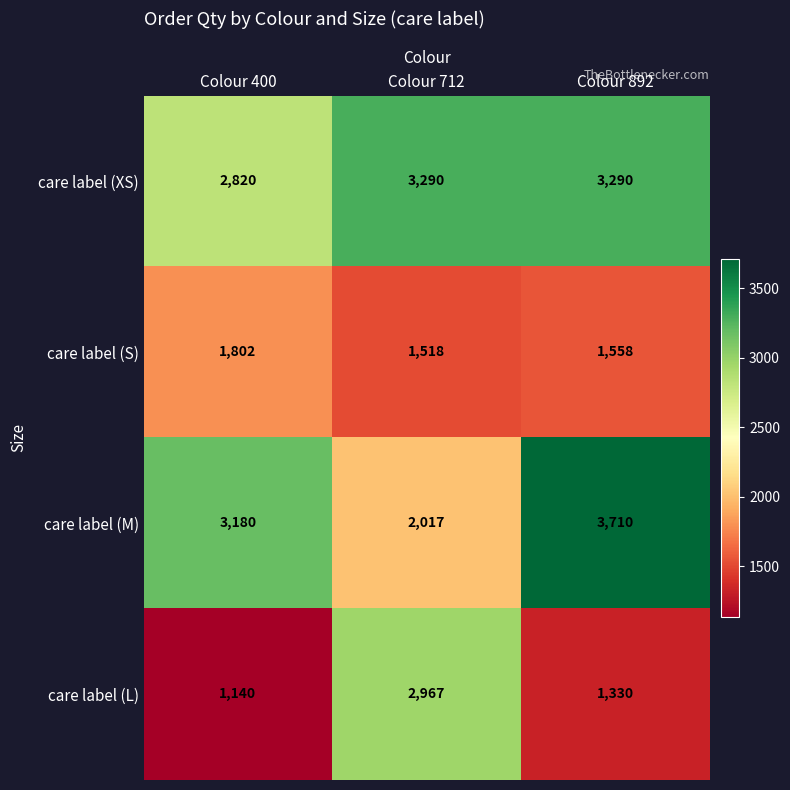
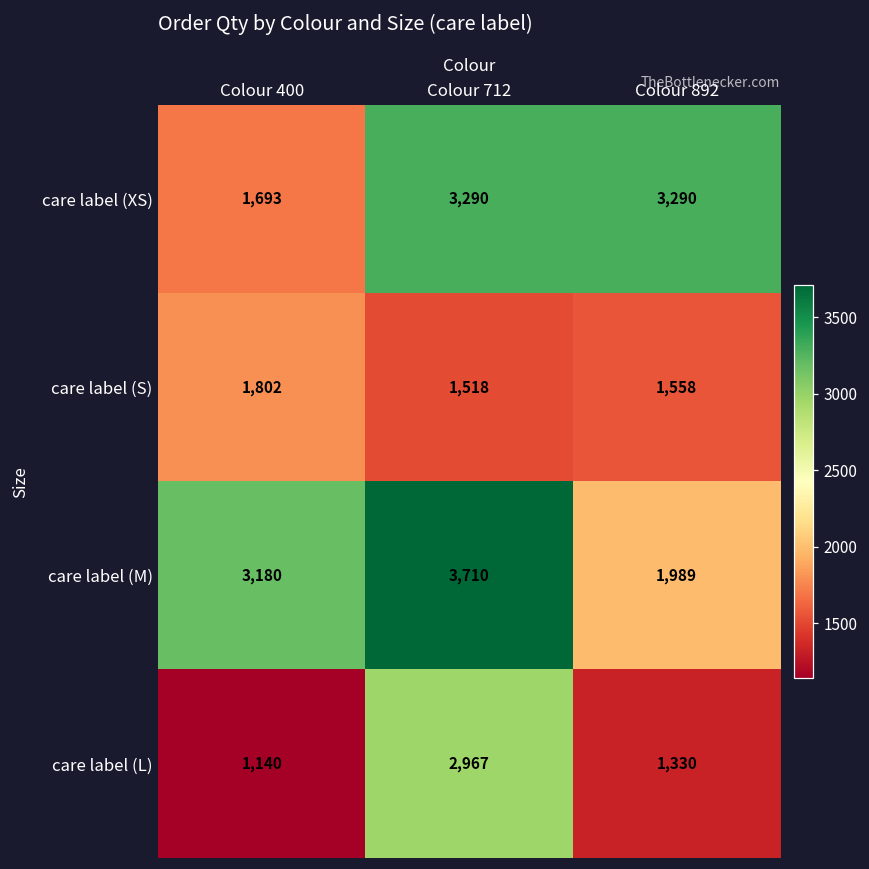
care label (XS), Colour 400: 2,820 -> 1,693
care label (M), Colour 712: 2,017 -> 3,710
care label (M), Colour 892: 3,710 -> 1,989
